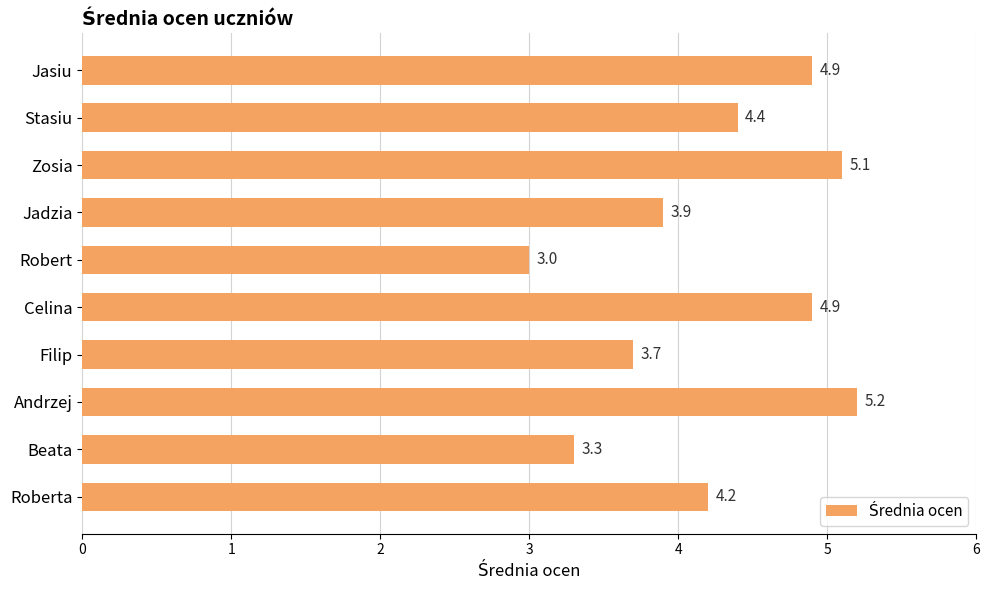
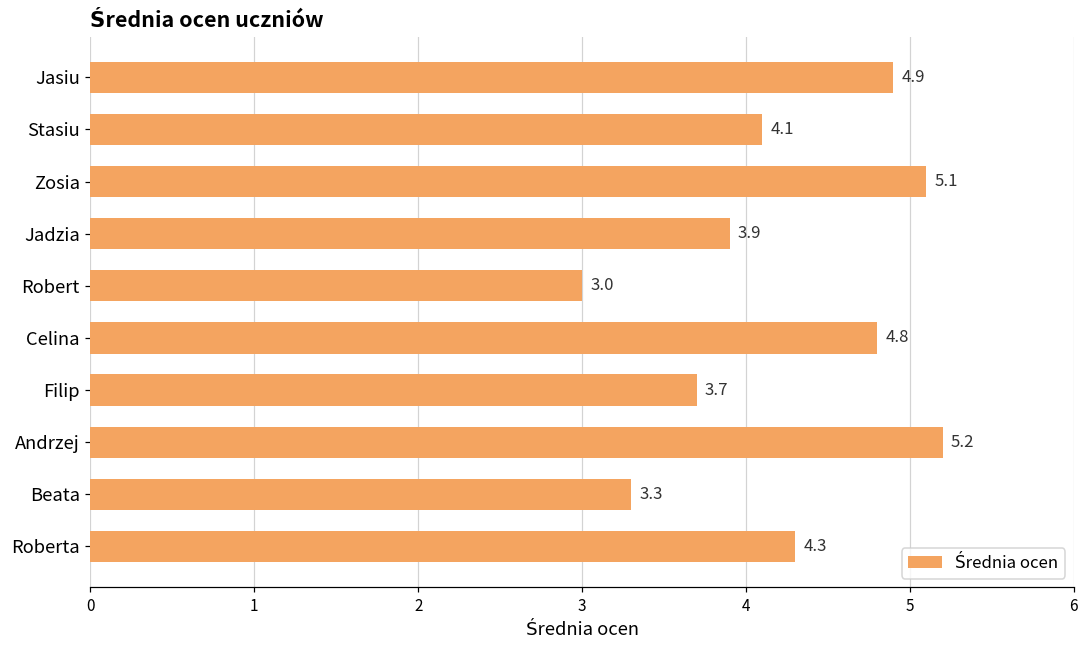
Stasiu: 4.4 -> 4.1
Celina: 4.9 -> 4.8
Roberta: 4.2 -> 4.3
